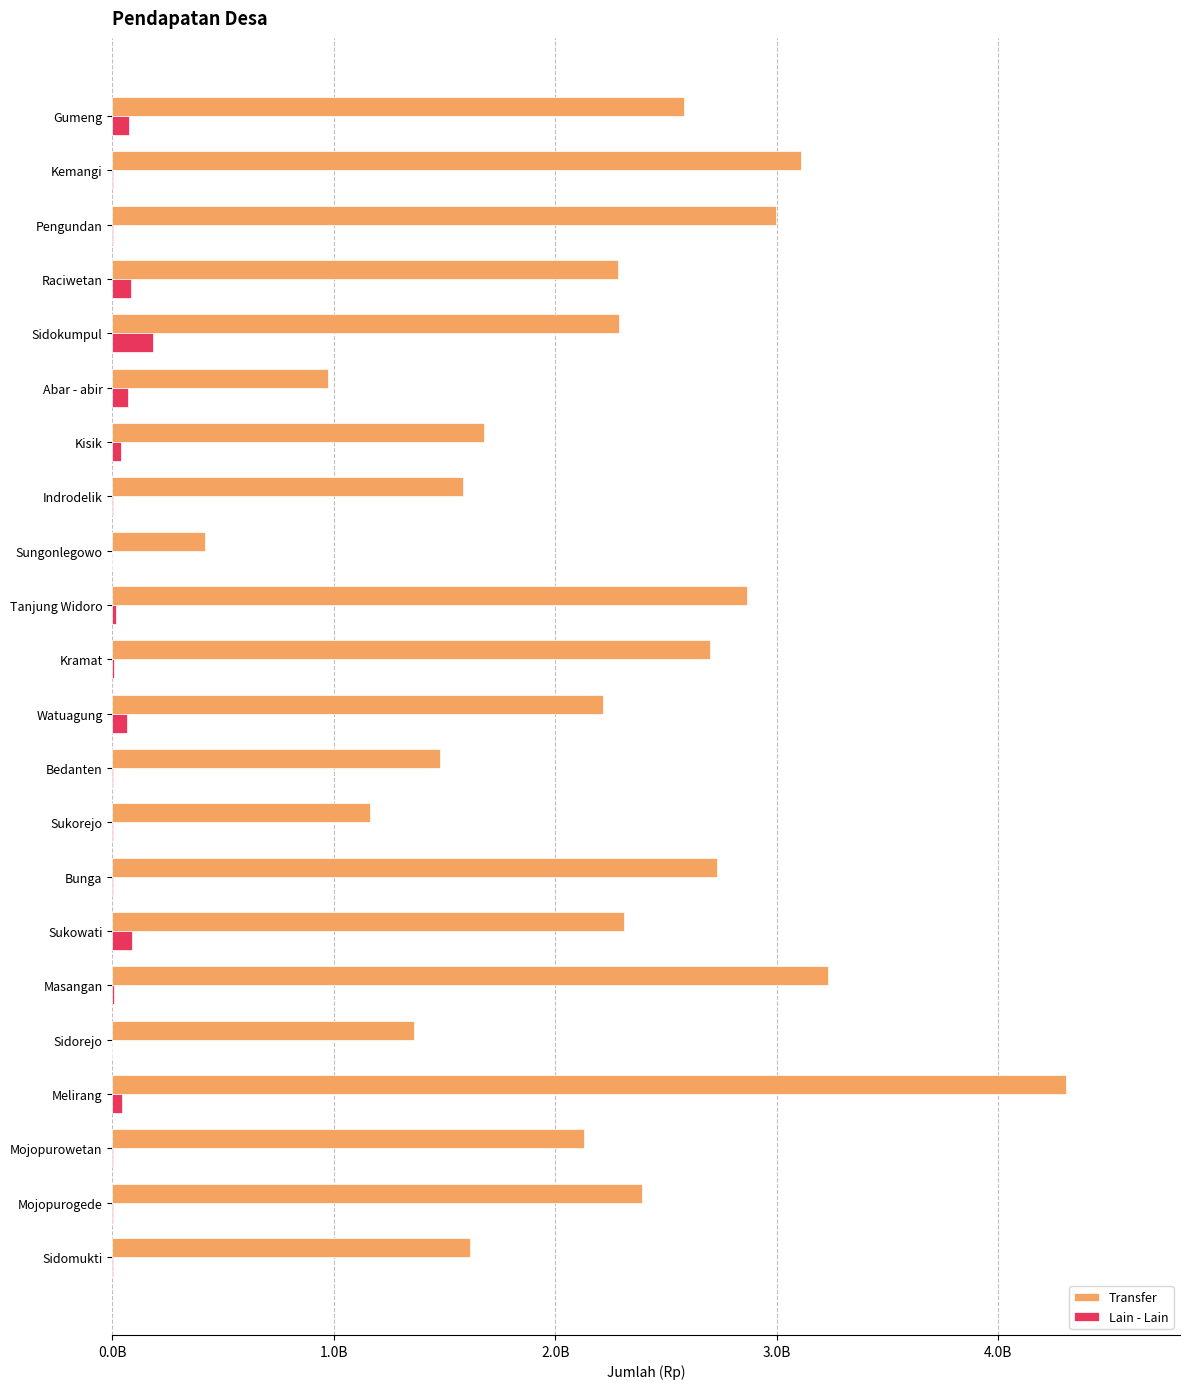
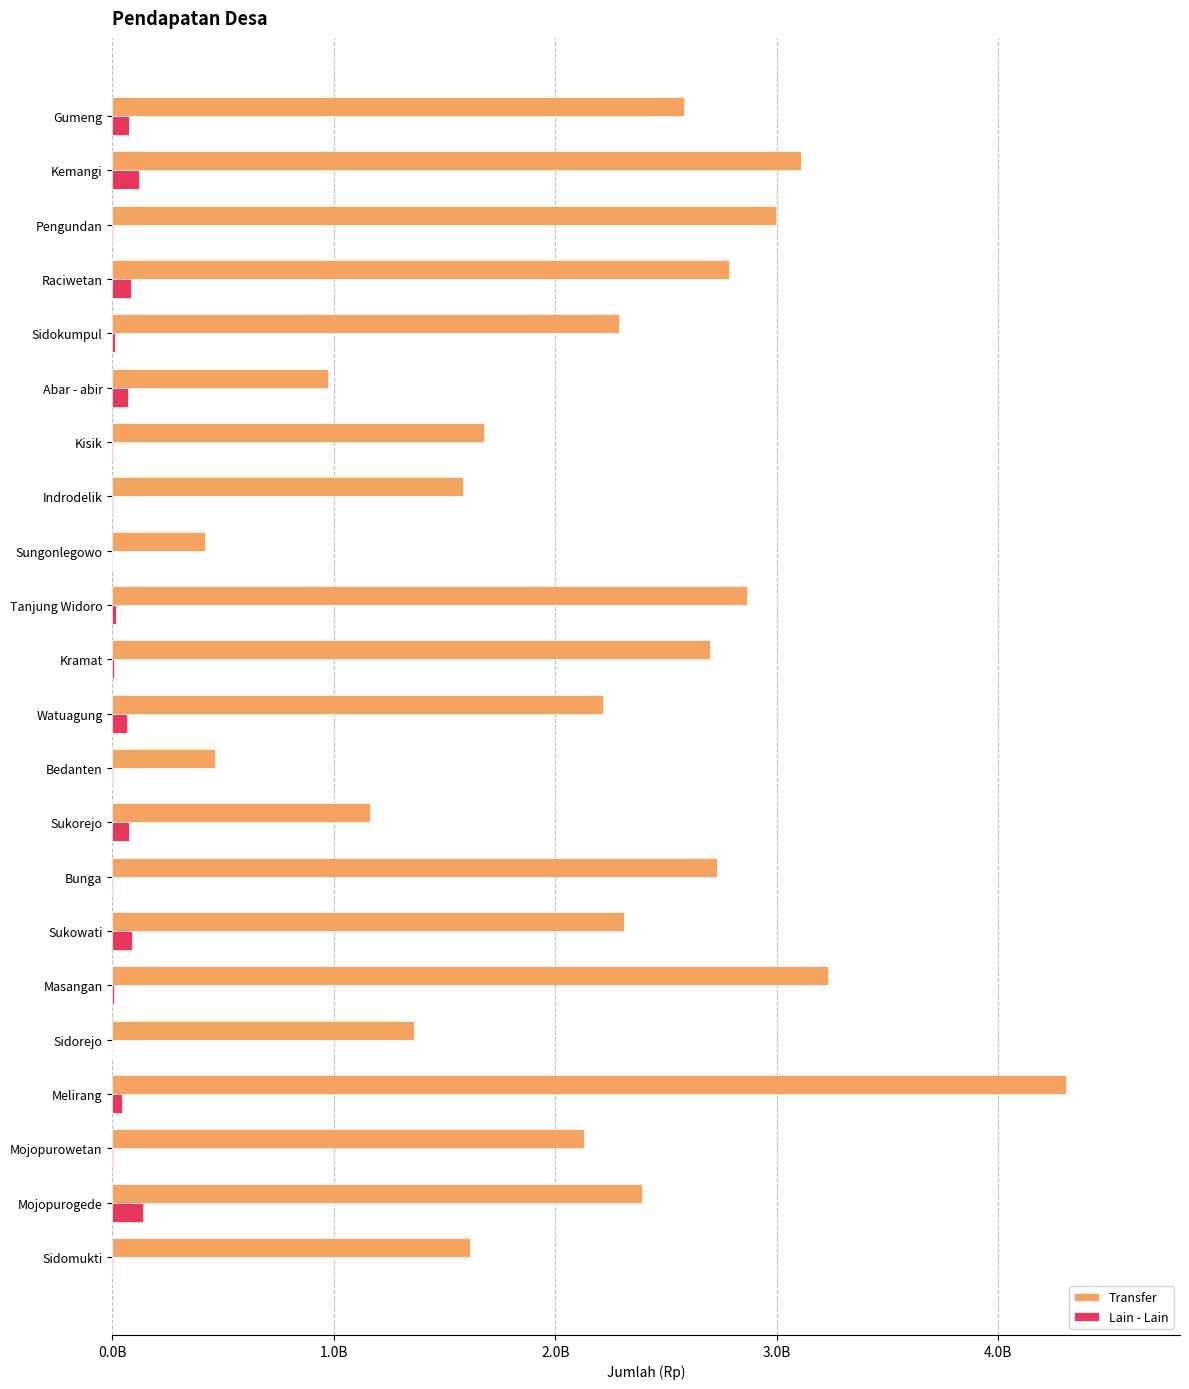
Lain - Lain, Kemangi: 0 -> 120000000
Transfer, Raciwetan: 2280000000 -> 2780000000
Lain - Lain, Sidokumpul: 180000000 -> 10000000
Lain - Lain, Kisik: 40000000 -> 0
Transfer, Bedanten: 1480000000 -> 460000000
Lain - Lain, Sukorejo: 0 -> 70000000
Lain - Lain, Mojopurogede: 0 -> 140000000
